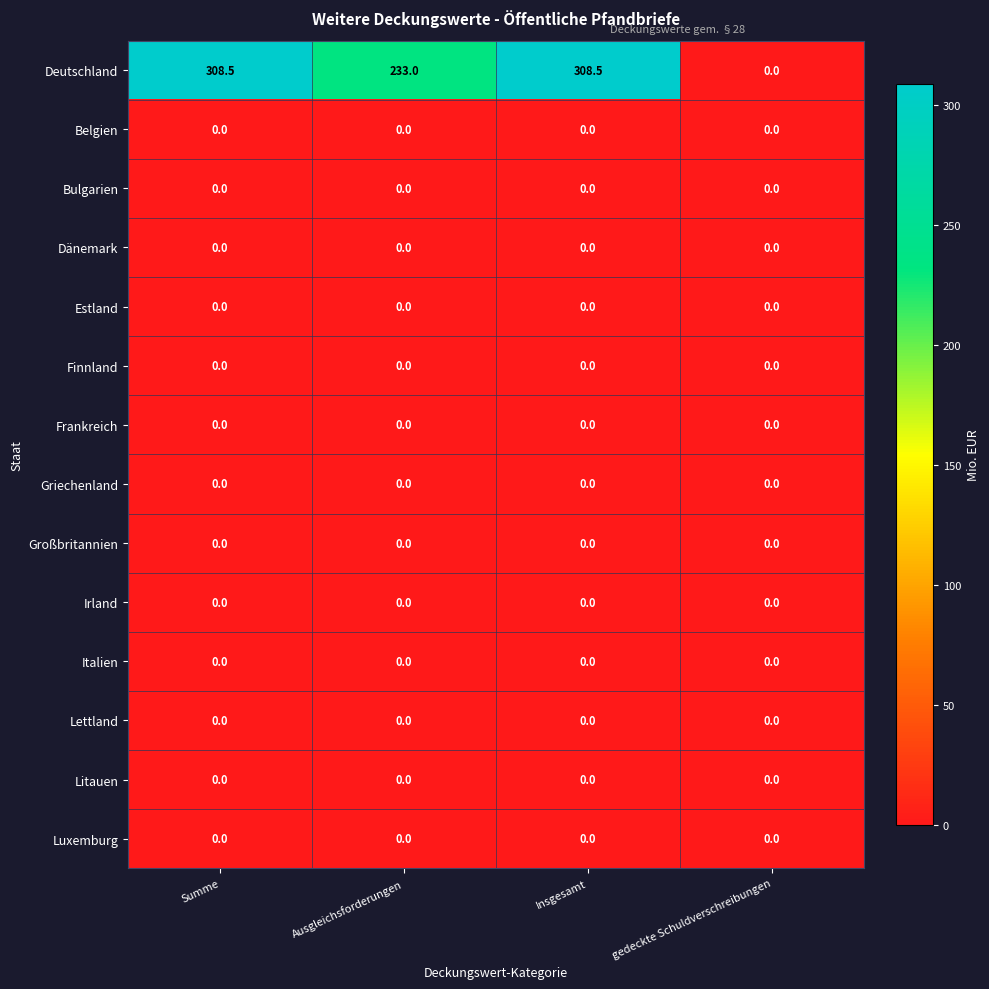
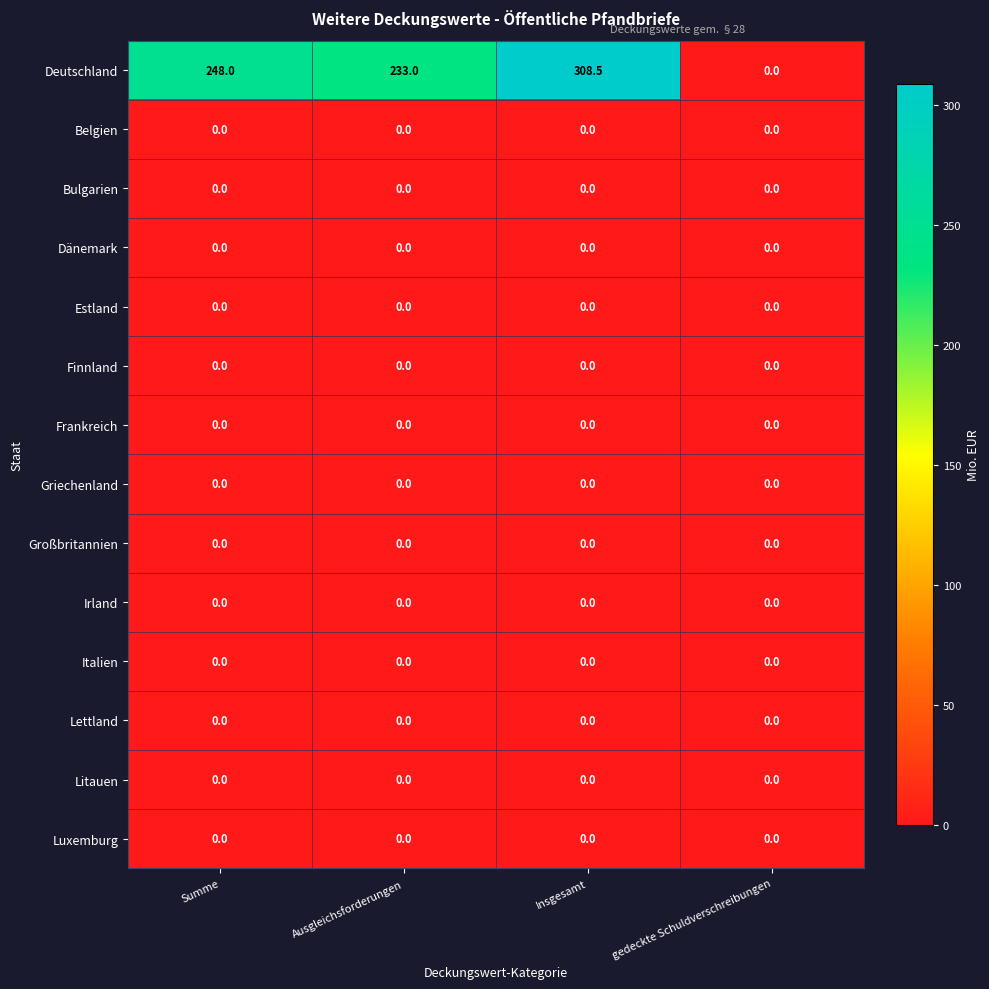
Deutschland, Summe: 308.5 -> 248.0
